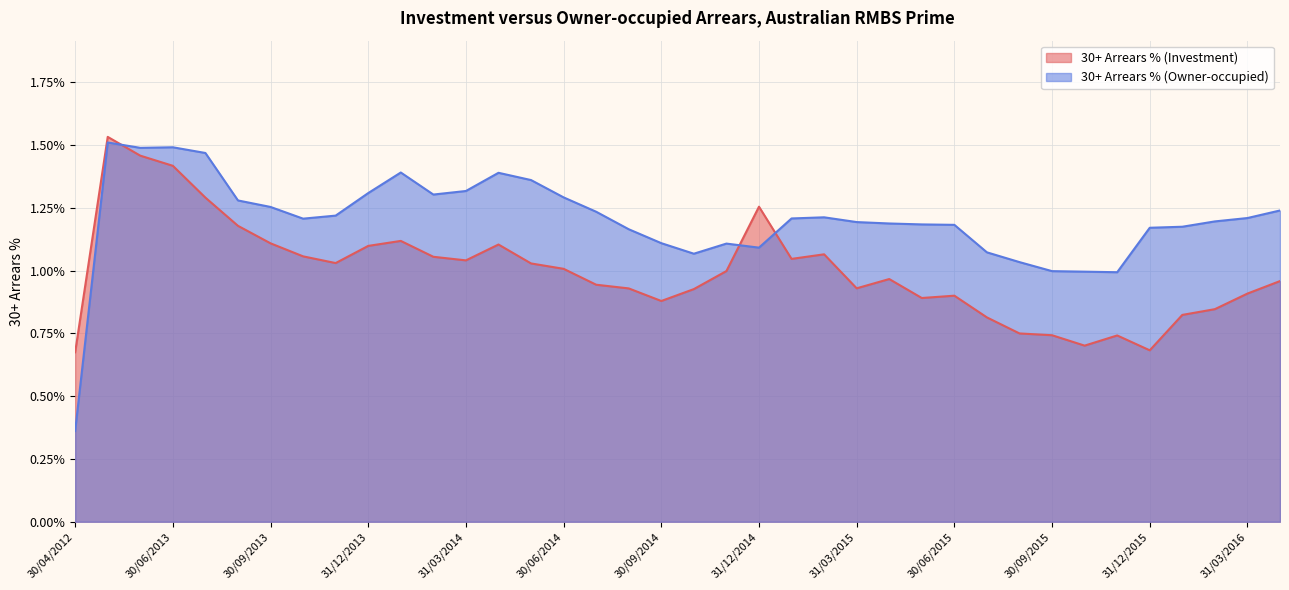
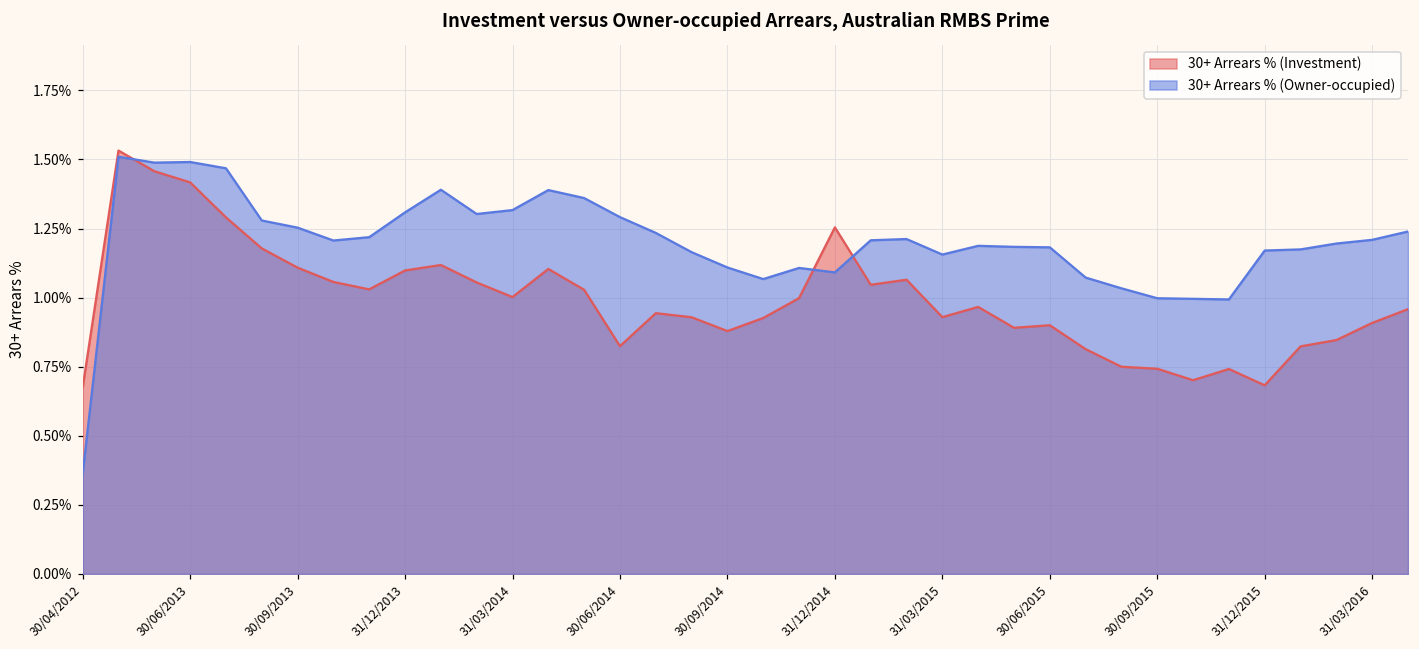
30+ Arrears % (Investment), 31/03/2014: 1.04% -> 1.00%
30+ Arrears % (Investment), 30/06/2014: 1.01% -> 0.82%
30+ Arrears % (Owner-occupied), 31/03/2015: 1.19% -> 1.16%
